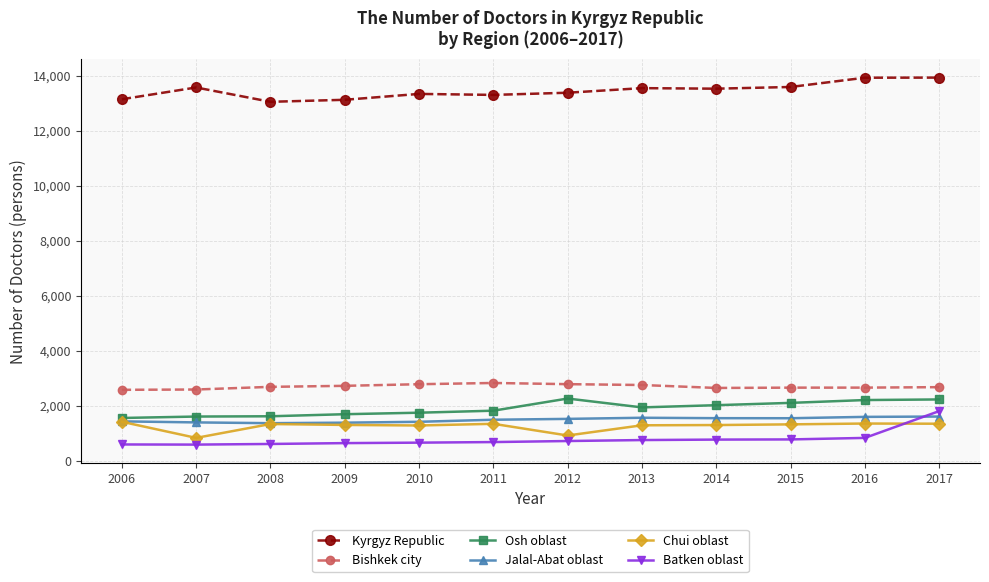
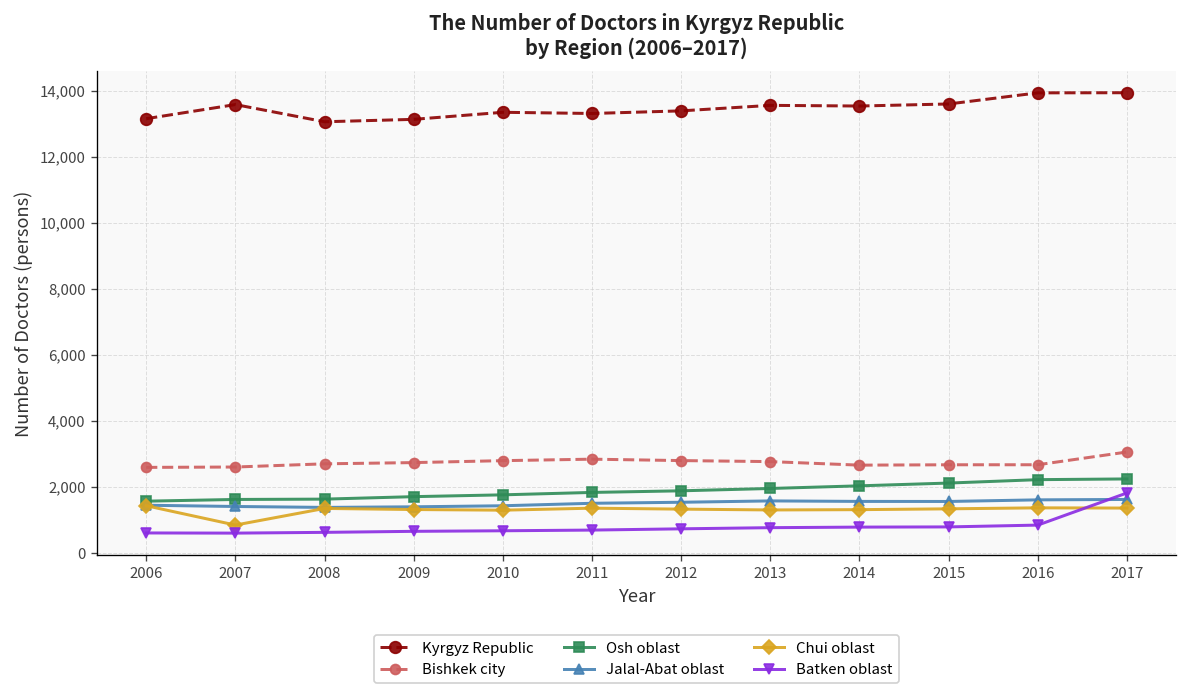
Osh oblast, 2012: 2,300 -> 1,900
Chui oblast, 2012: 900 -> 1,300
Bishkek city, 2017: 2,700 -> 3,100
